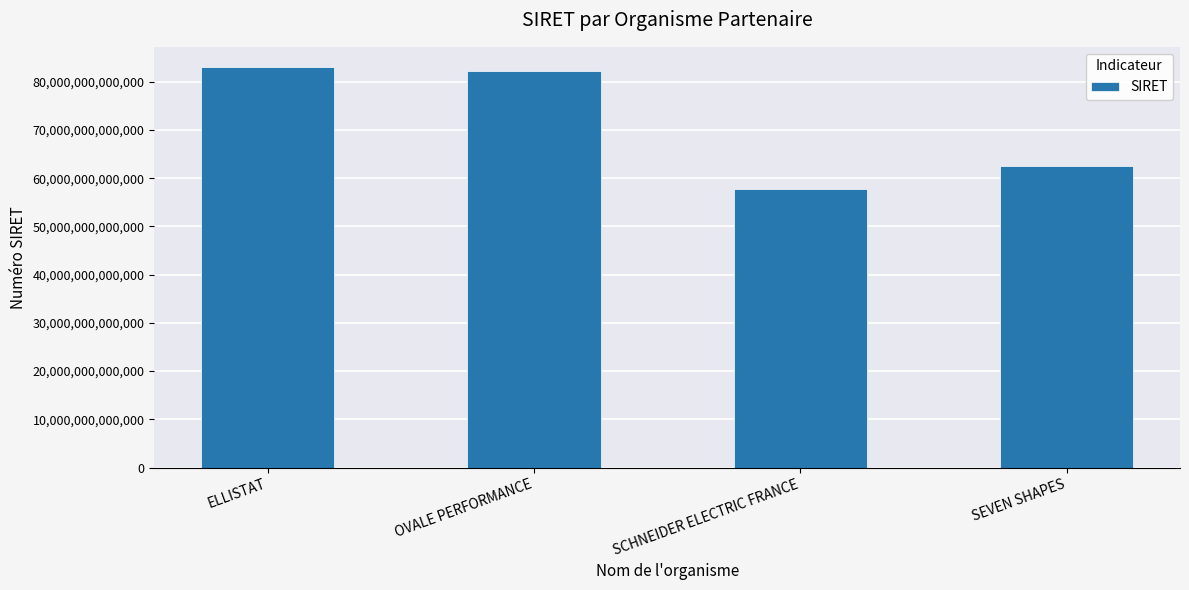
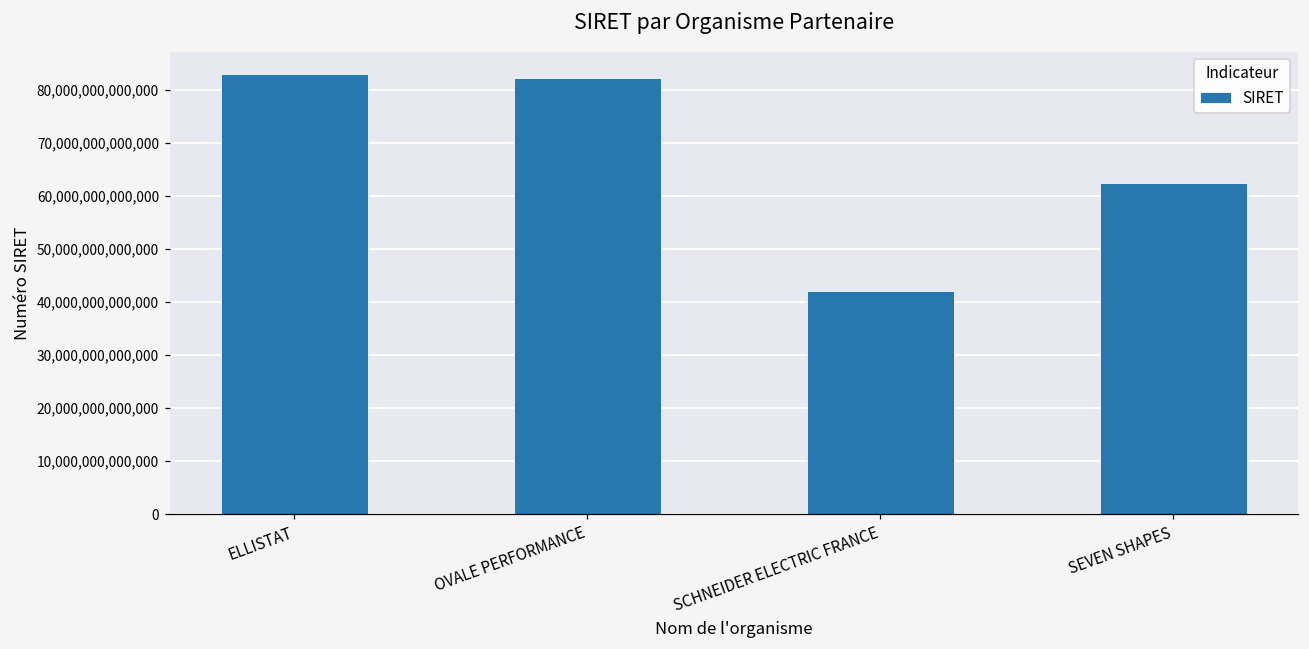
SCHNEIDER ELECTRIC FRANCE: 58,000,000,000,000 -> 42,000,000,000,000
